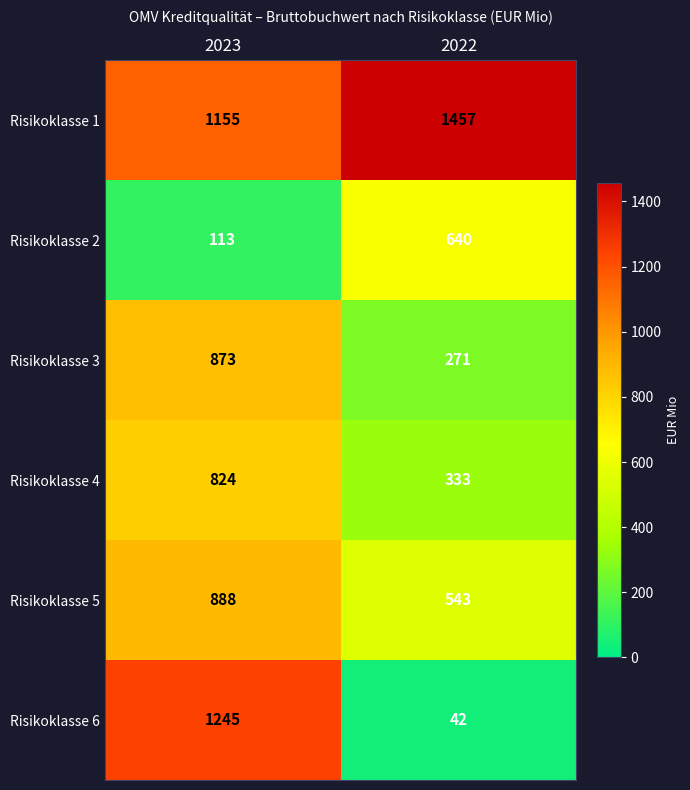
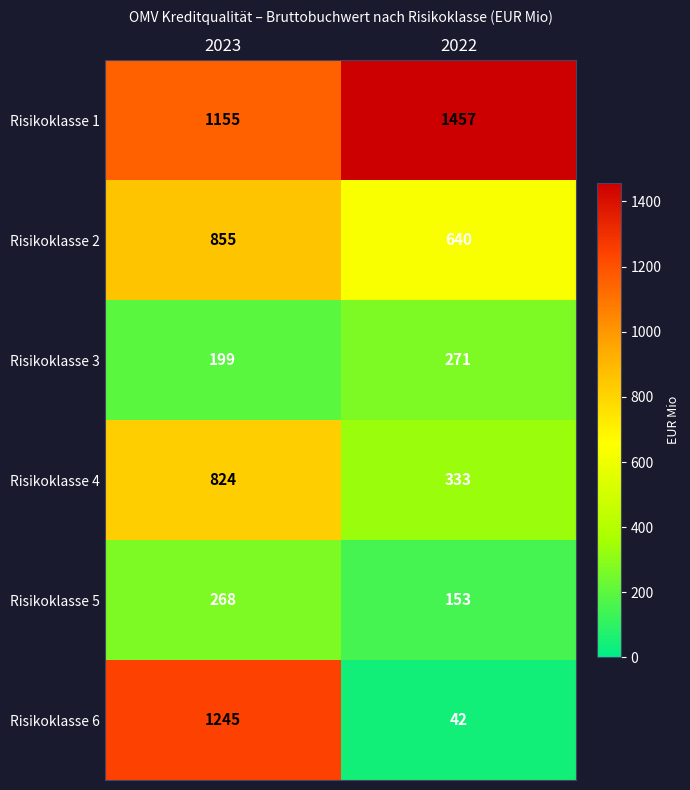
Risikoklasse 2, 2023: 113 -> 855
Risikoklasse 3, 2023: 873 -> 199
Risikoklasse 5, 2023: 888 -> 268
Risikoklasse 5, 2022: 543 -> 153
